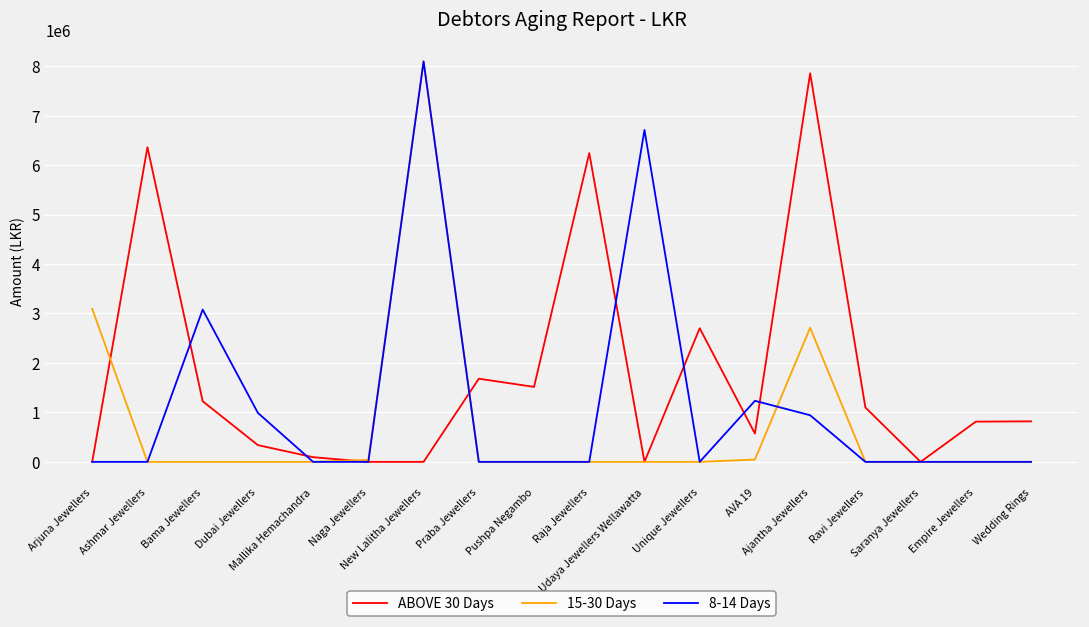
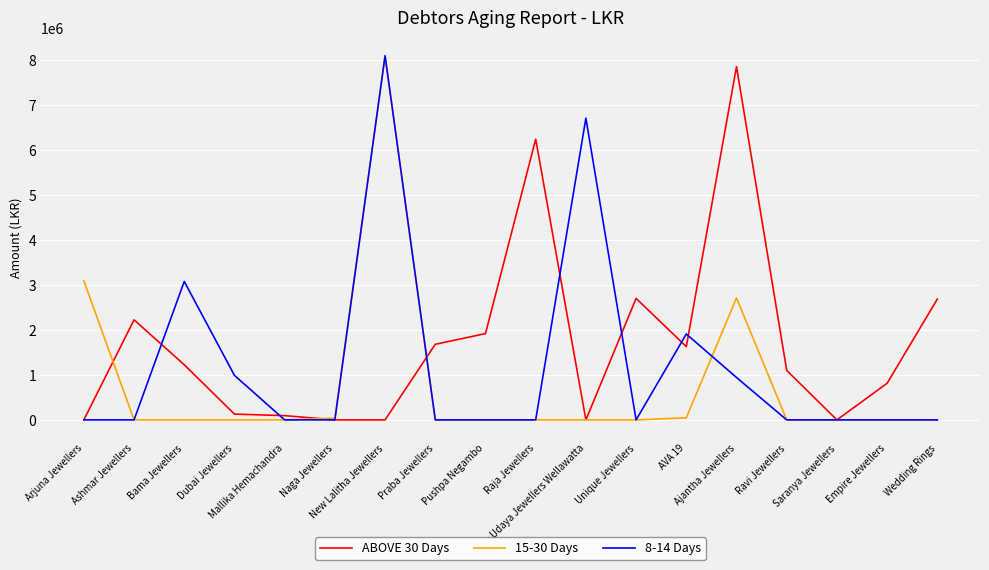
ABOVE 30 Days, Ashmar Jewellers: 6400000 -> 2200000
ABOVE 30 Days, Dubai Jewellers: 300000 -> 100000
ABOVE 30 Days, Pushpa Negambo: 1500000 -> 1900000
ABOVE 30 Days, AVA 19: 600000 -> 1600000
8-14 Days, AVA 19: 1200000 -> 1900000
ABOVE 30 Days, Wedding Rings: 800000 -> 2700000
